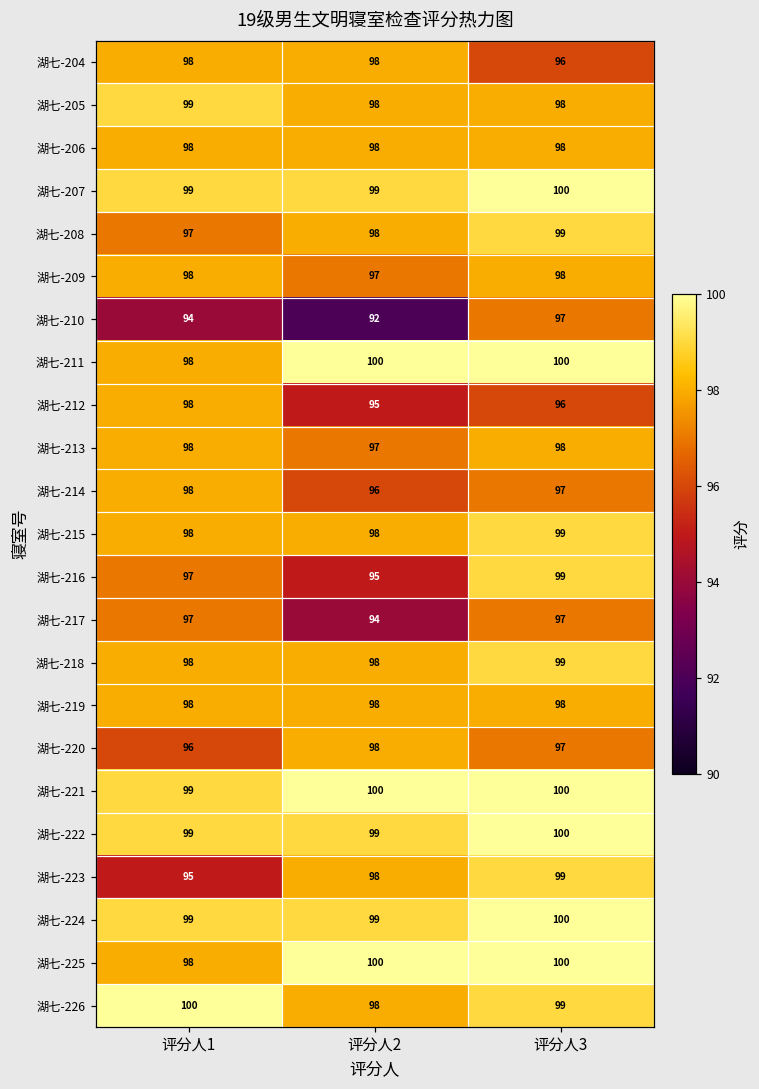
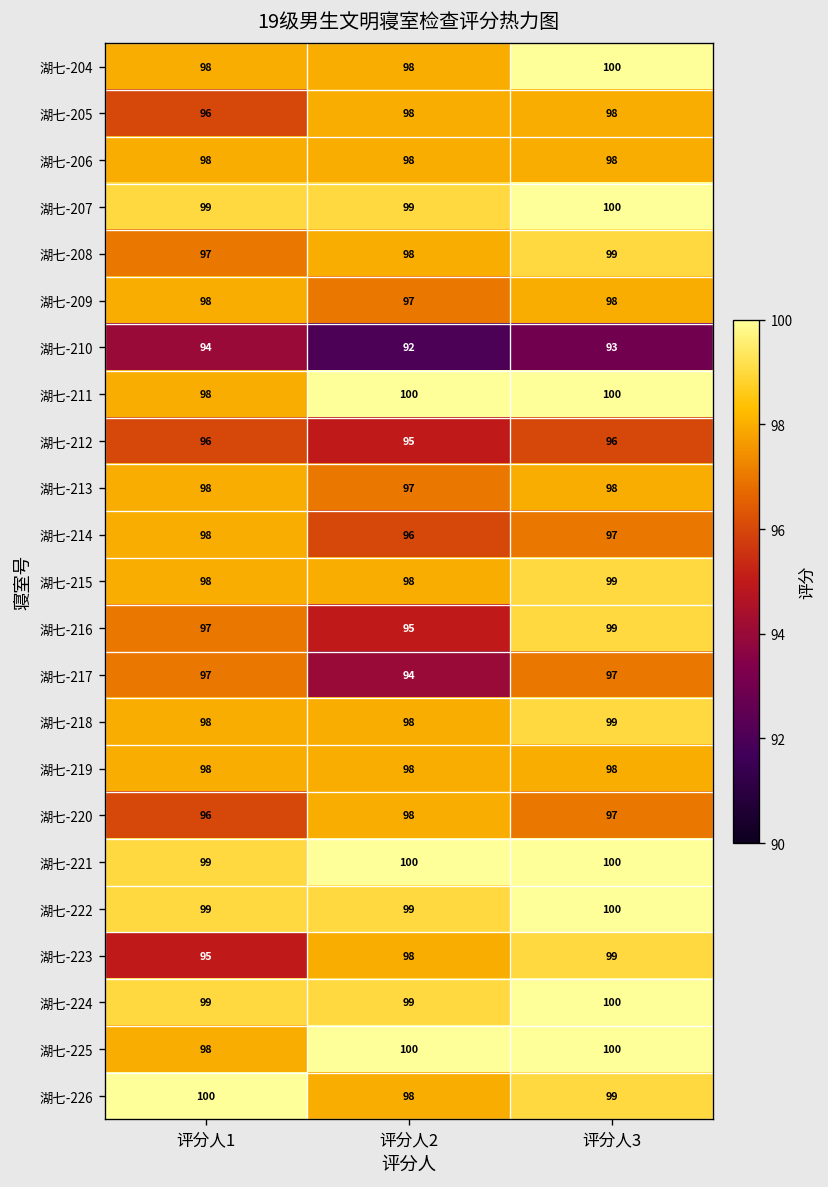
湖七-204, 评分人3: 96 -> 100
湖七-205, 评分人1: 99 -> 96
湖七-210, 评分人3: 97 -> 93
湖七-212, 评分人1: 98 -> 96
